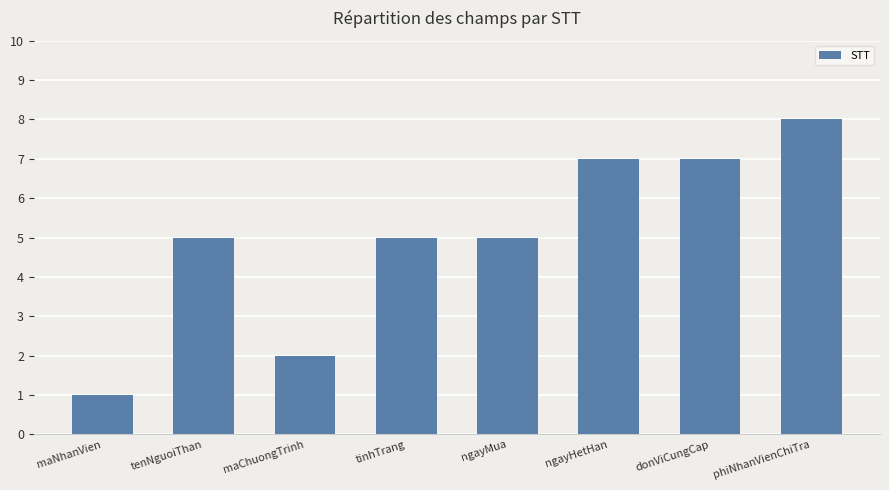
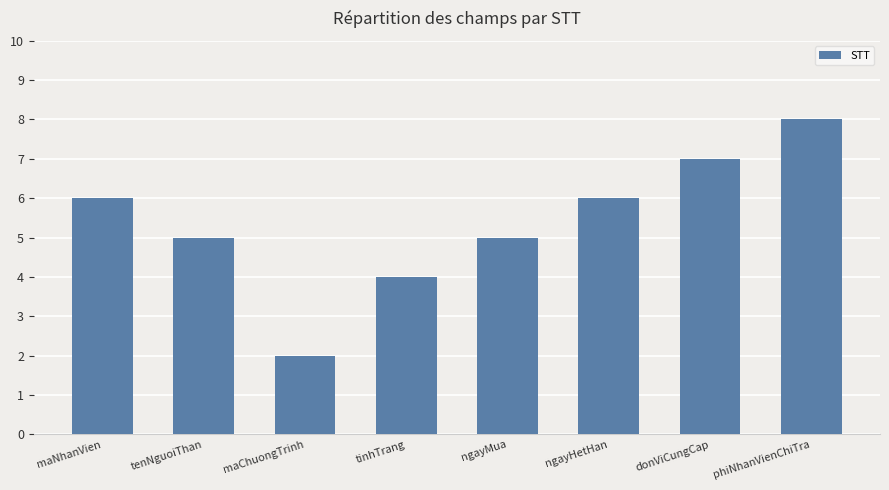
maNhanVien: 1 -> 6
tinhTrang: 5 -> 4
ngayHetHan: 7 -> 6
